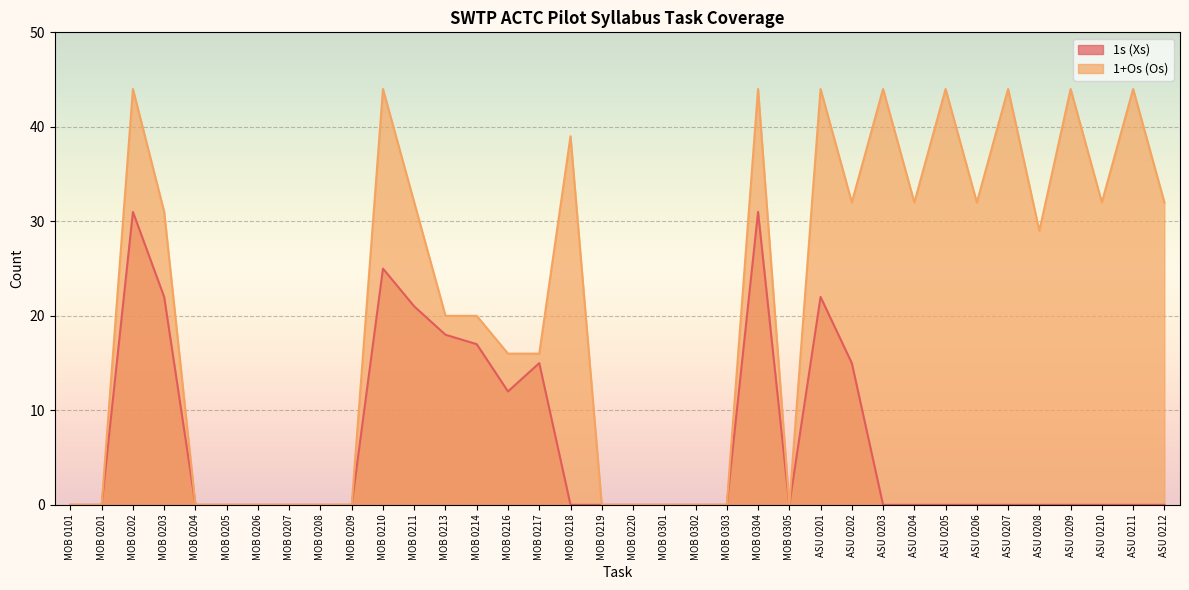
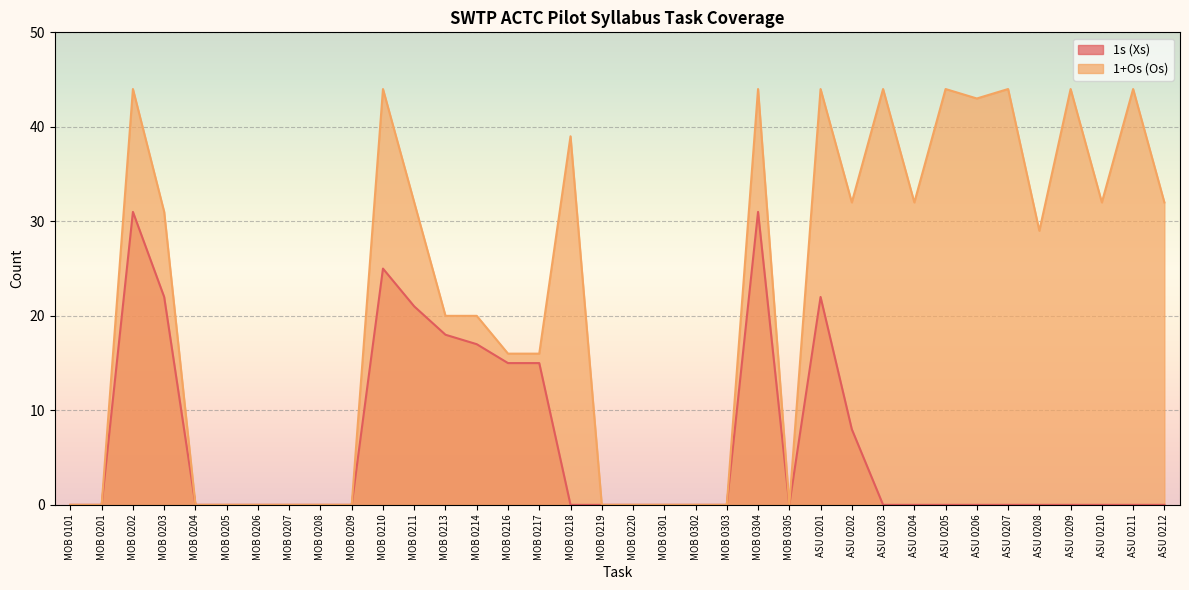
1s (Xs), MOB 0216: 12 -> 15
1s (Xs), ASU 0202: 15 -> 8
1+Os (Os), ASU 0206: 32 -> 43
